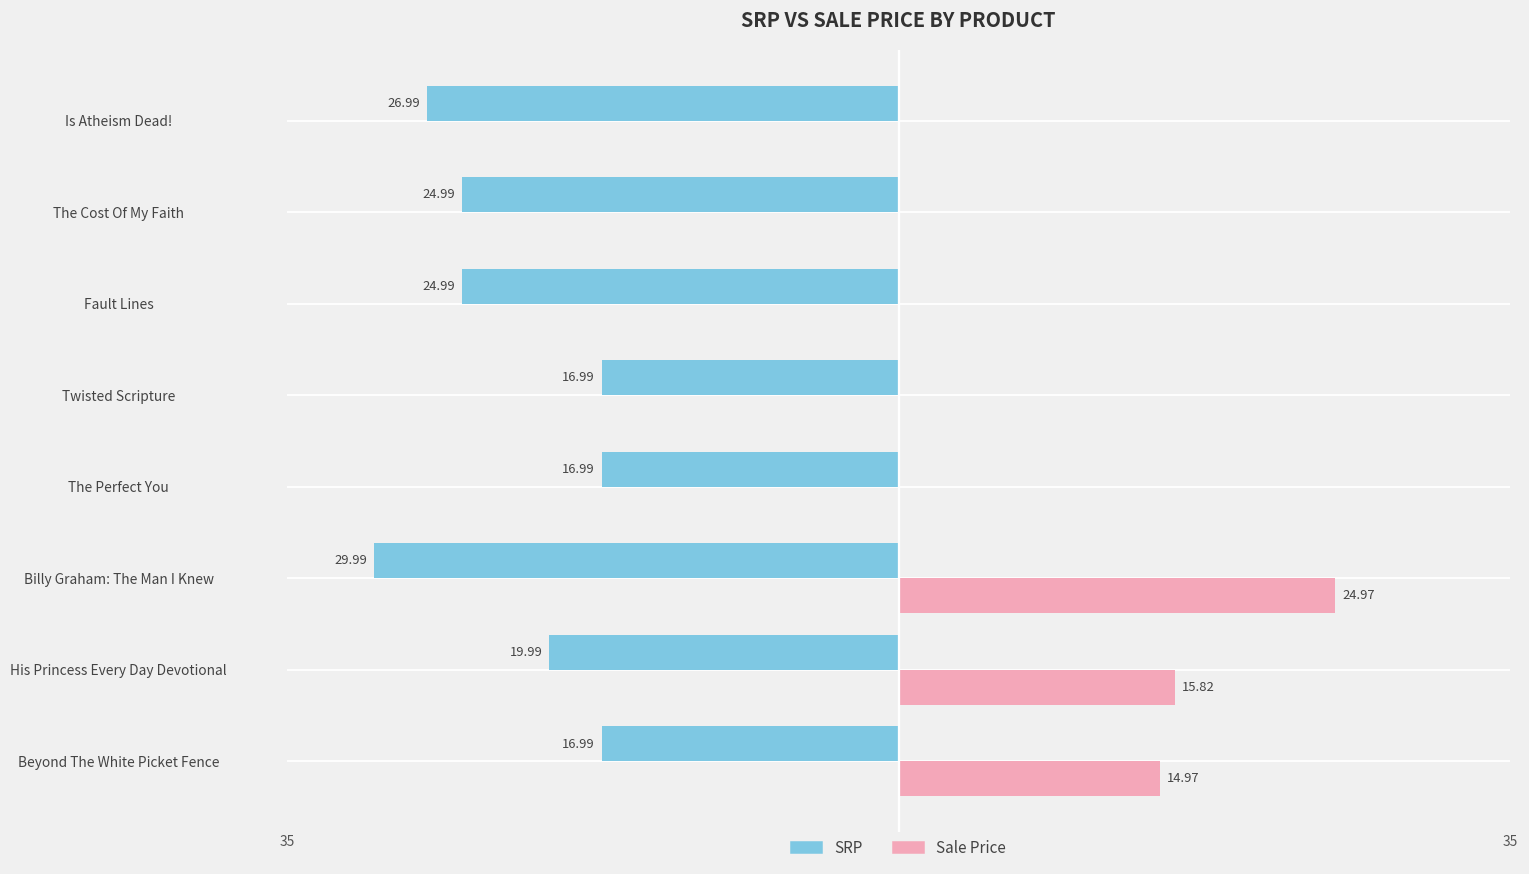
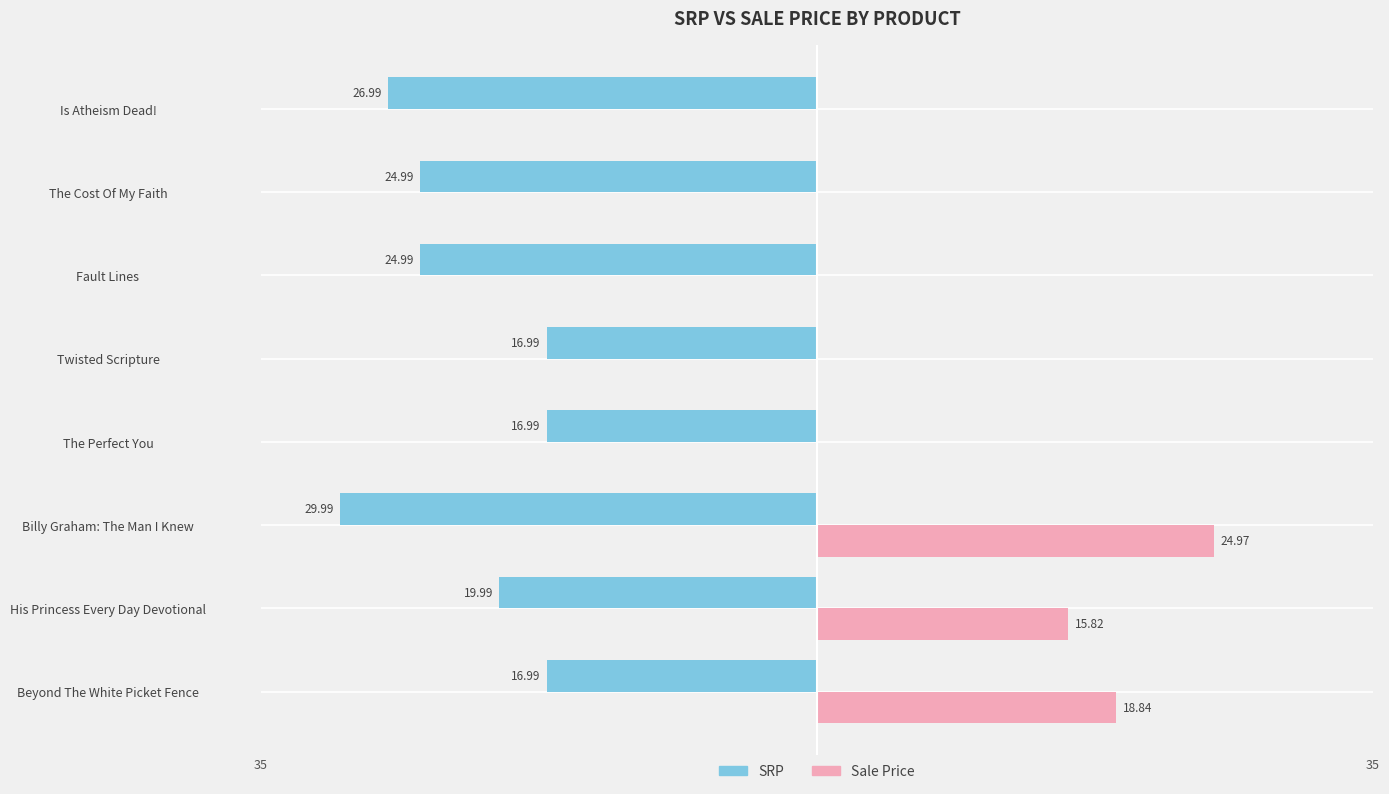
Sale Price, Beyond The White Picket Fence: 14.97 -> 18.84
